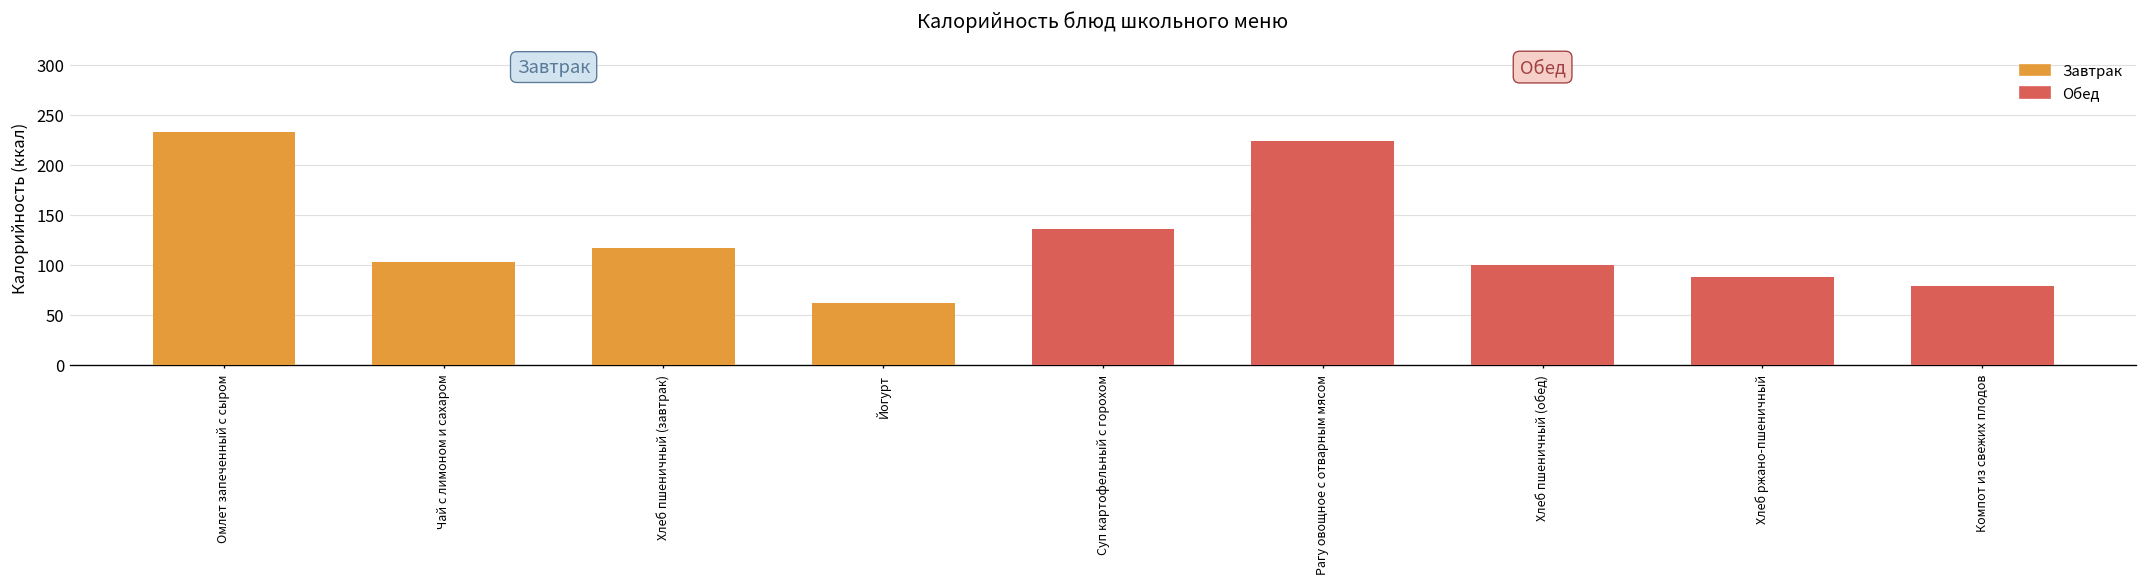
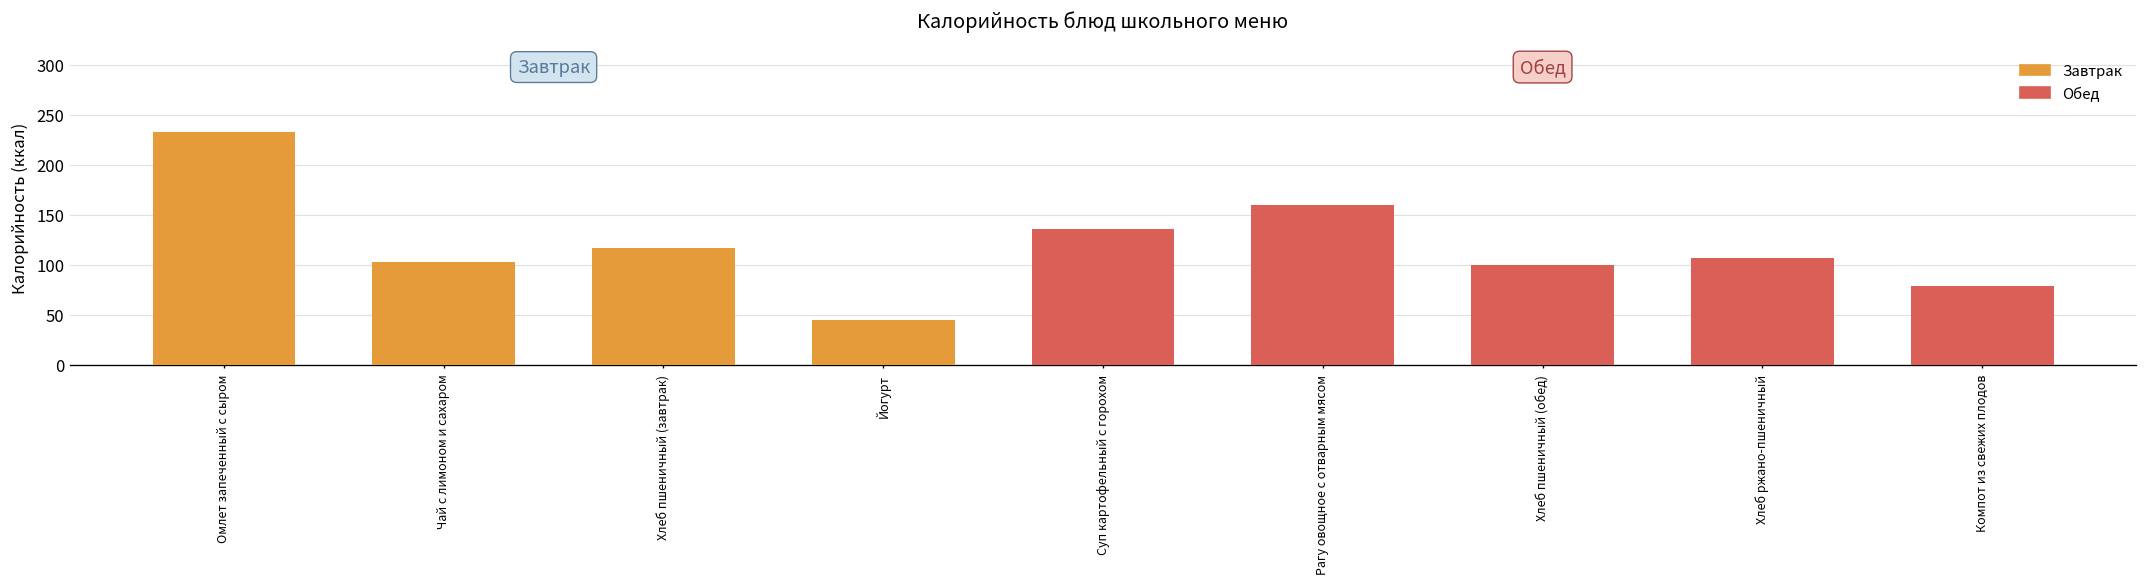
Йогурт: 60 -> 40
Рагу овощное с отварным мясом: 220 -> 160
Хлеб ржано-пшеничный: 90 -> 110
